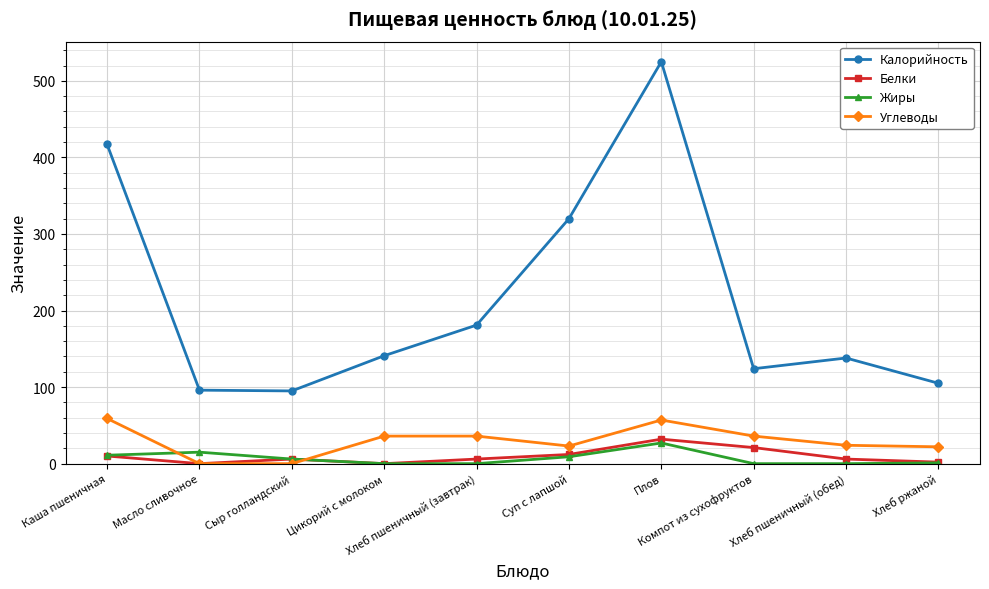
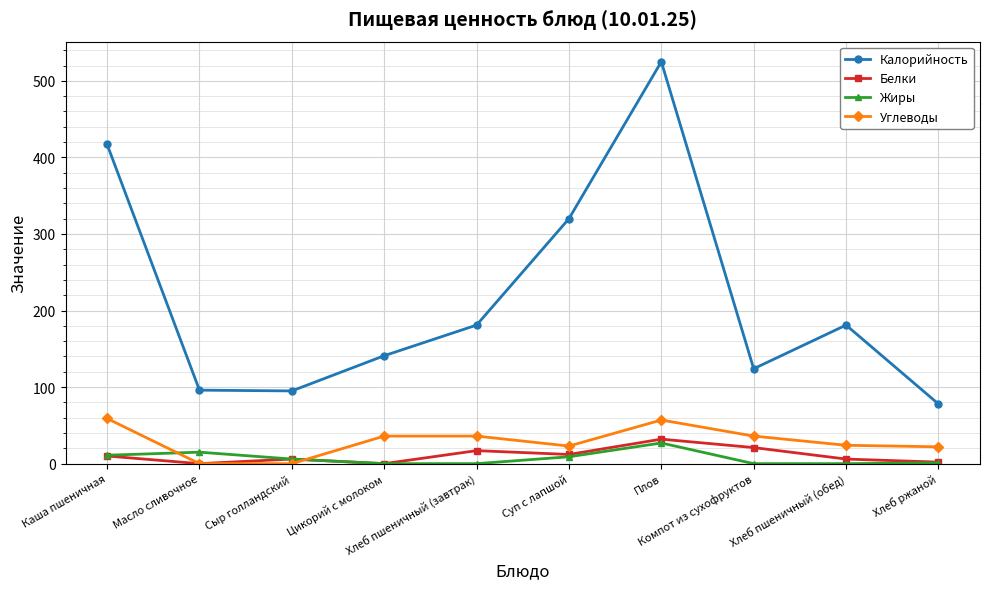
Белки, Хлеб пшеничный (завтрак): 10 -> 20
Калорийность, Хлеб пшеничный (обед): 140 -> 180
Калорийность, Хлеб ржаной: 110 -> 80
